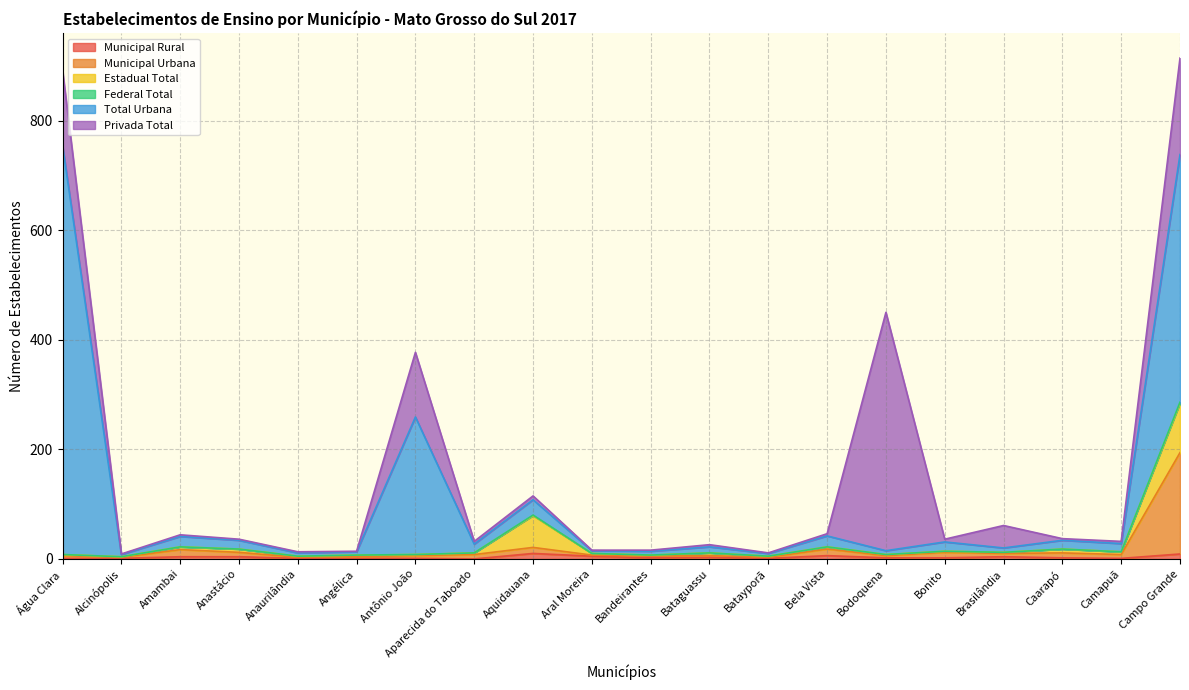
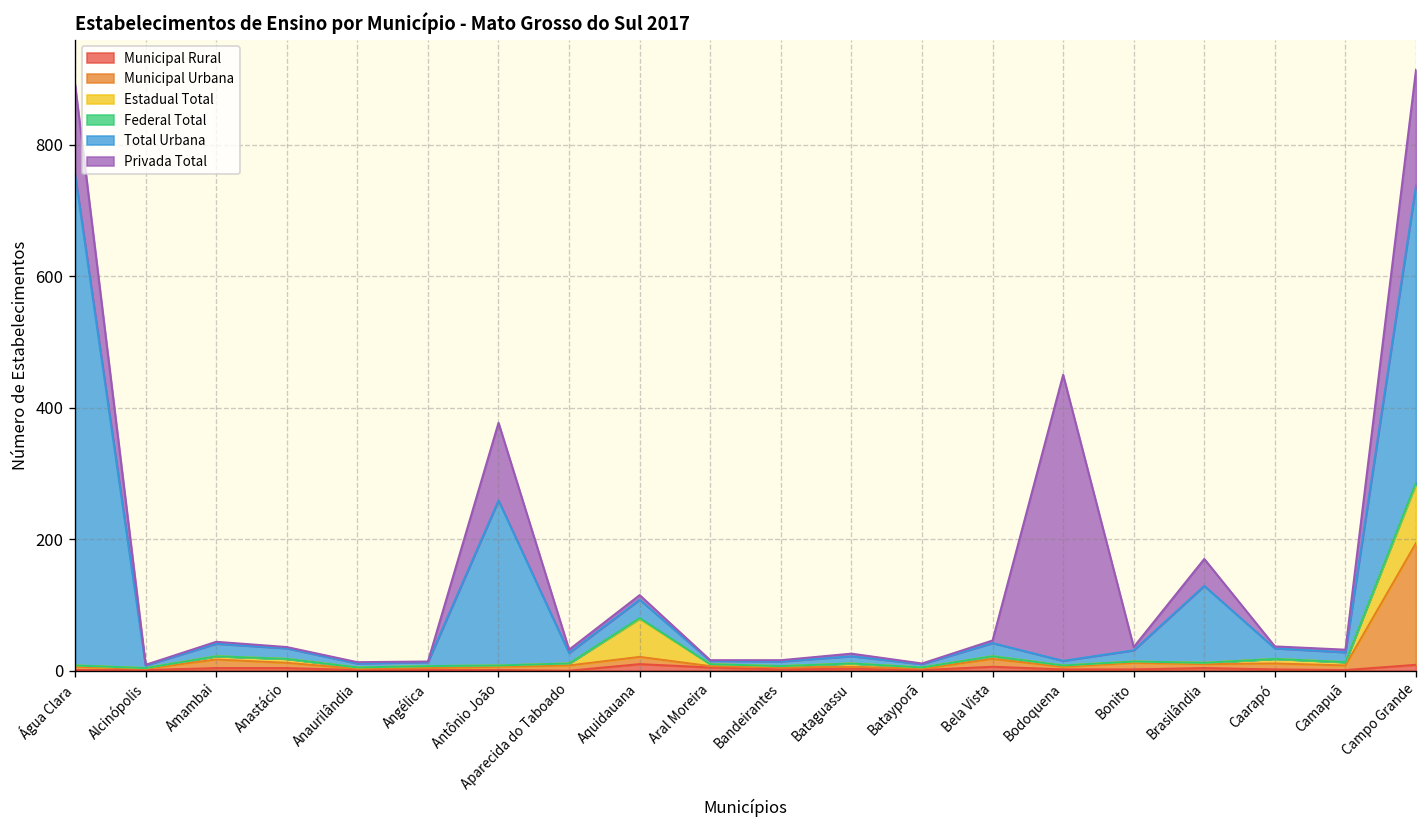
Total Urbana, Brasilândia: 10 -> 120
